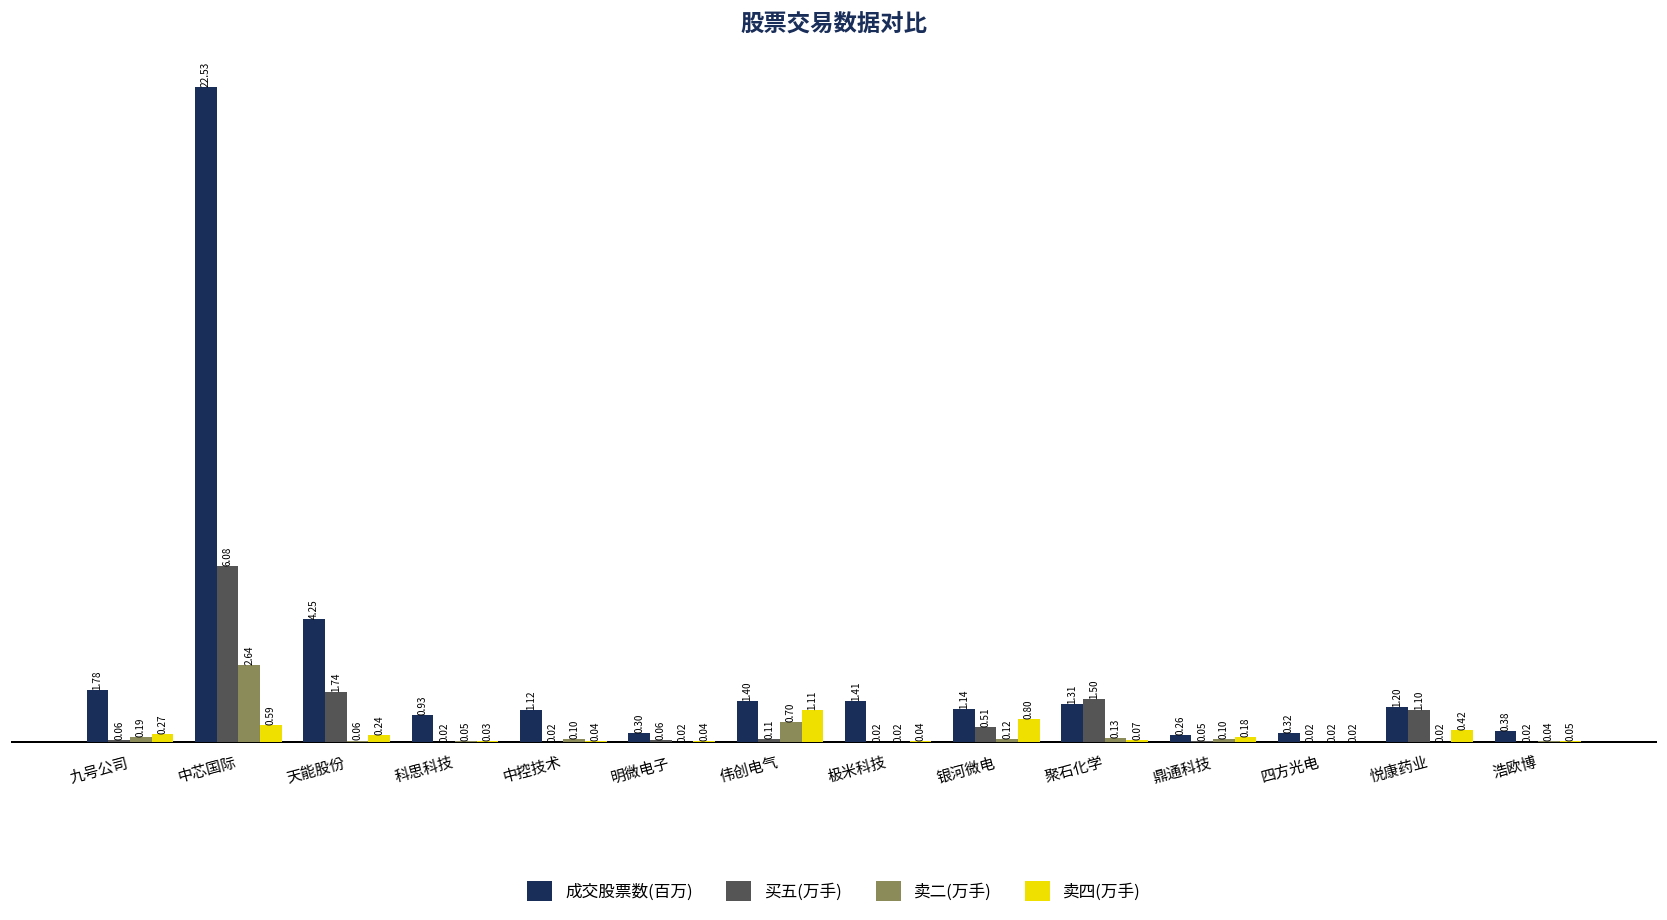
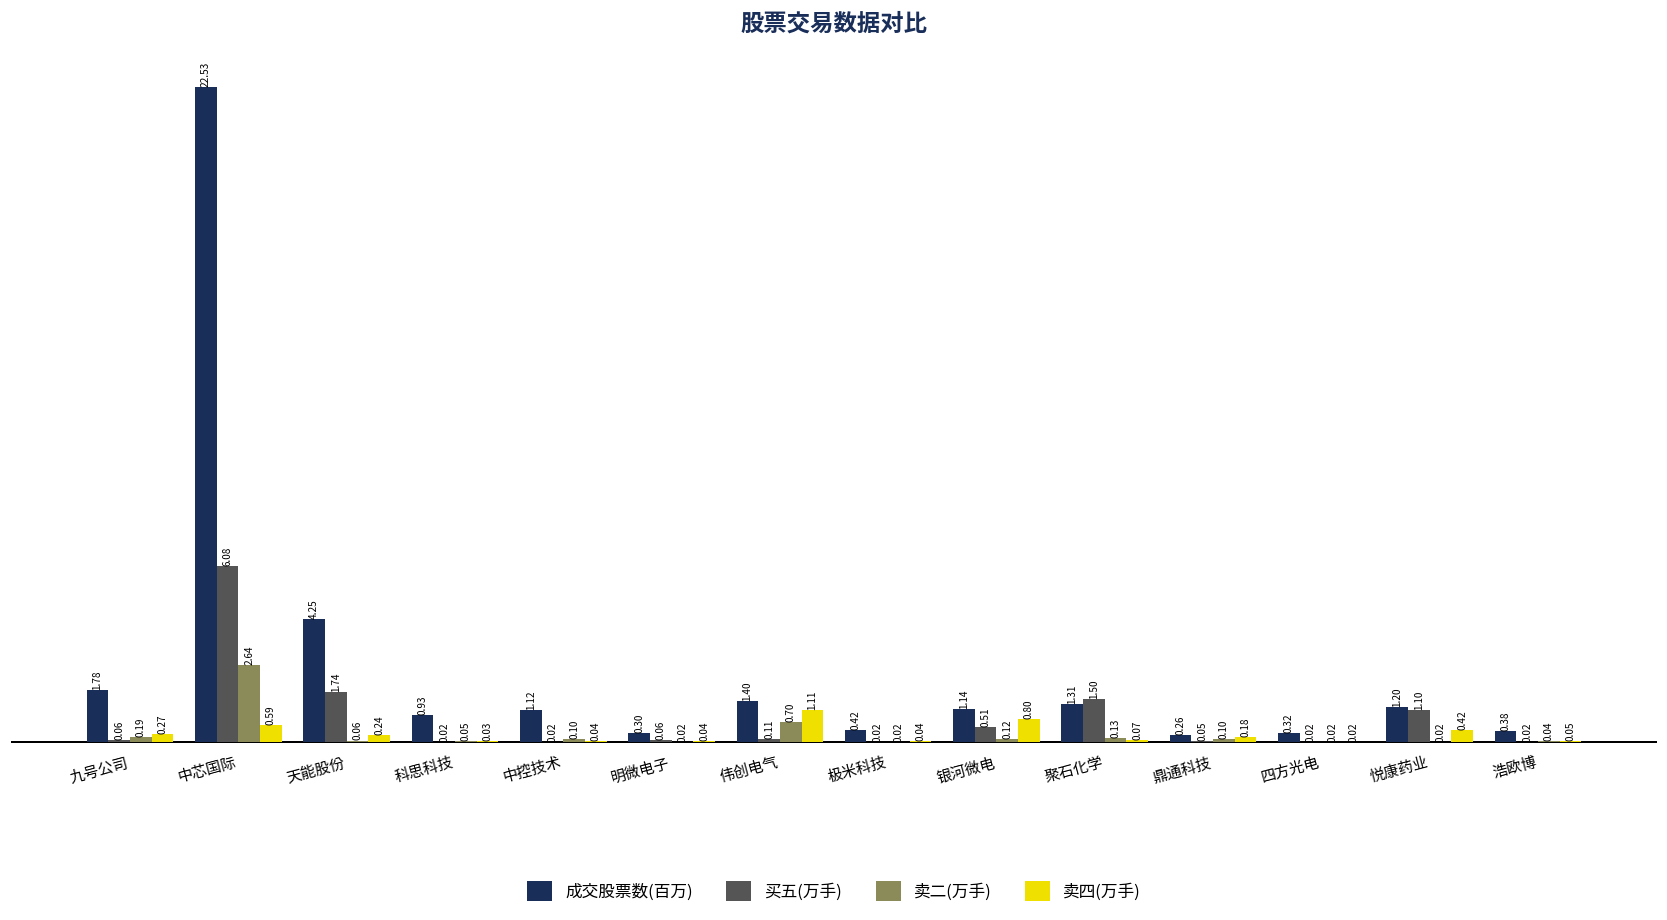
成交股票数(百万), 极米科技: 1.41 -> 0.42
